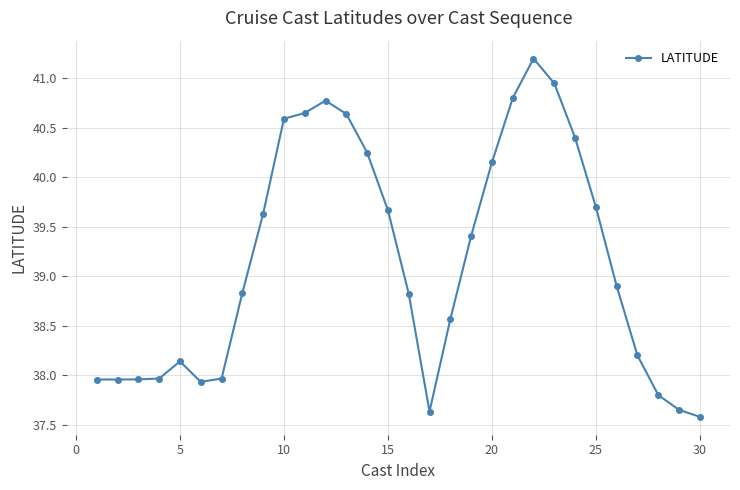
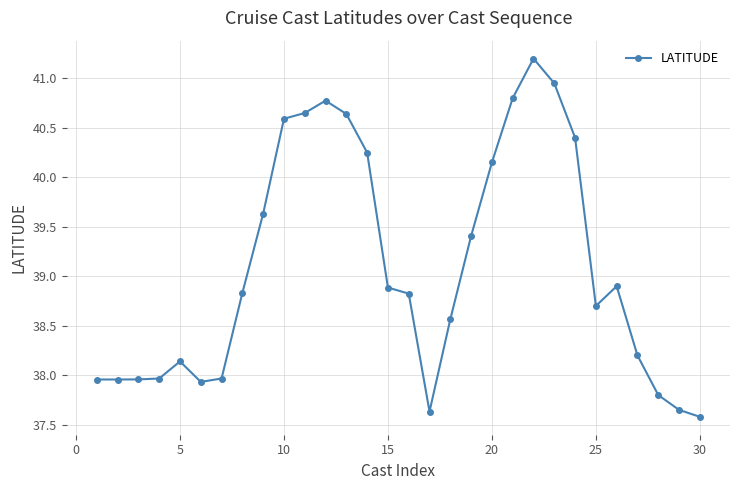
15: 39.7 -> 38.9
25: 39.7 -> 38.7
